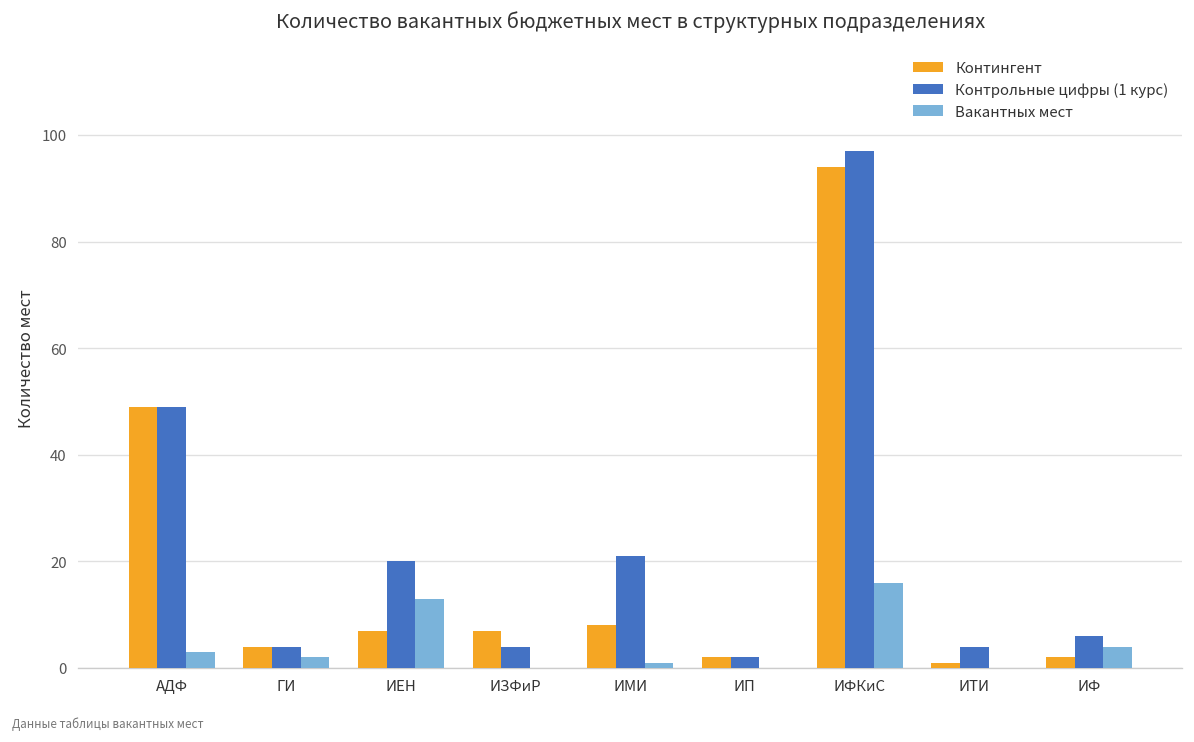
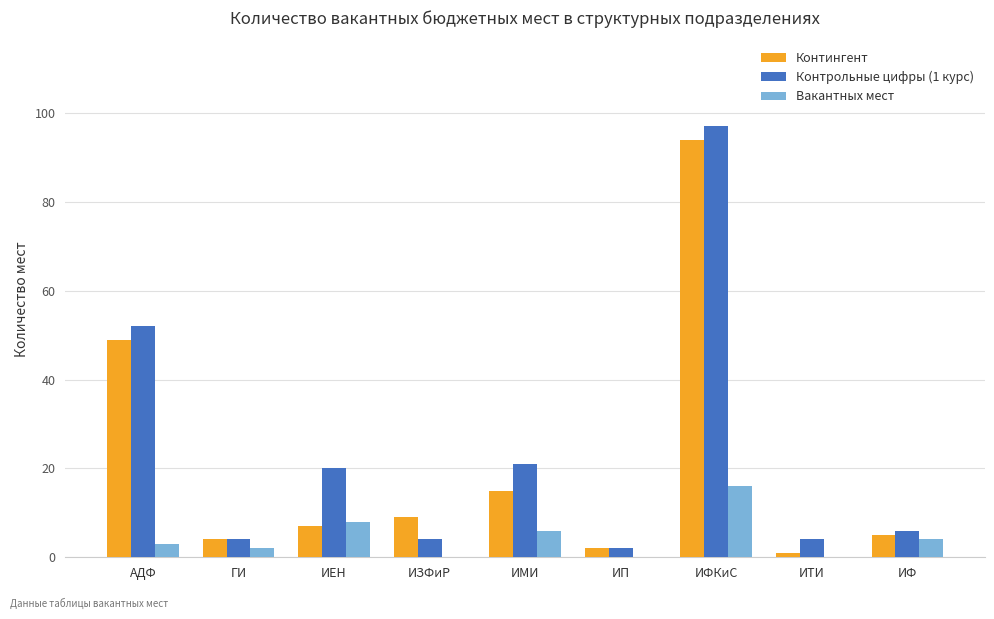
Контрольные цифры (1 курс), АДФ: 49 -> 52
Вакантных мест, ИЕН: 13 -> 8
Контингент, ИЗФиР: 7 -> 9
Контингент, ИМИ: 8 -> 15
Вакантных мест, ИМИ: 1 -> 6
Контингент, ИФ: 2 -> 5
